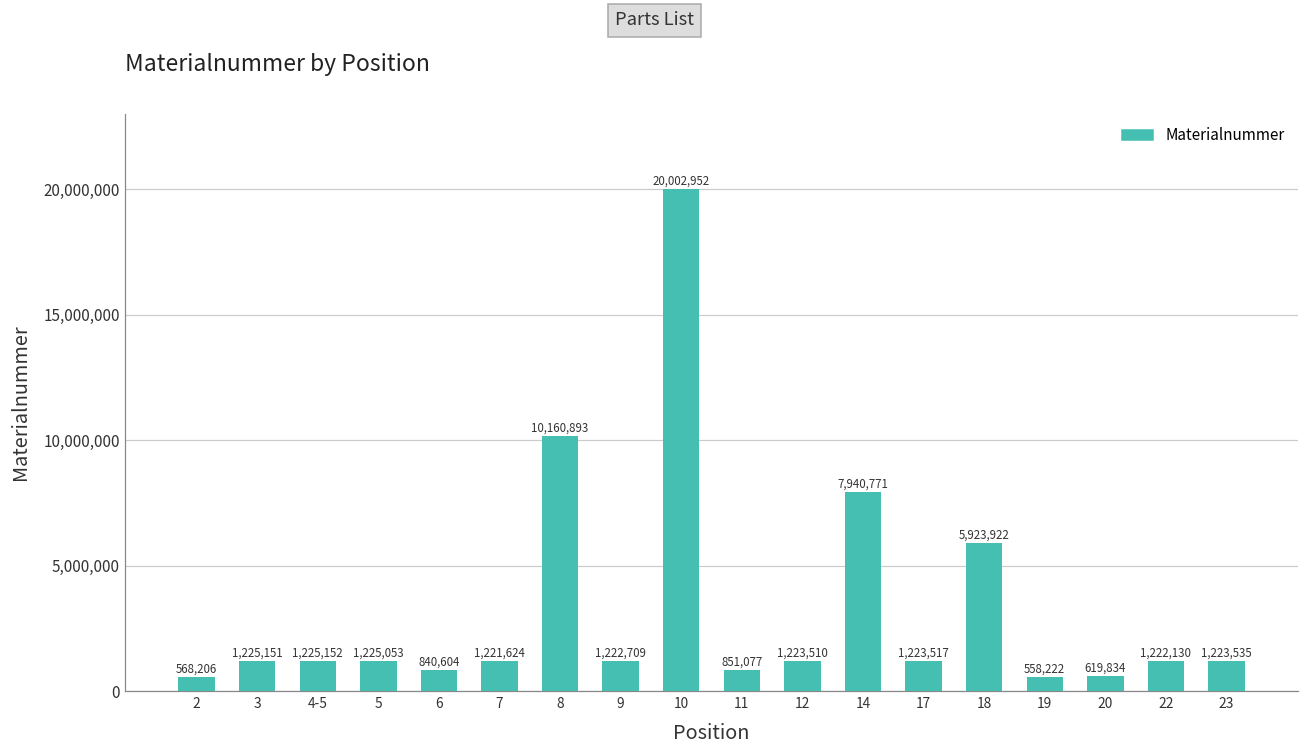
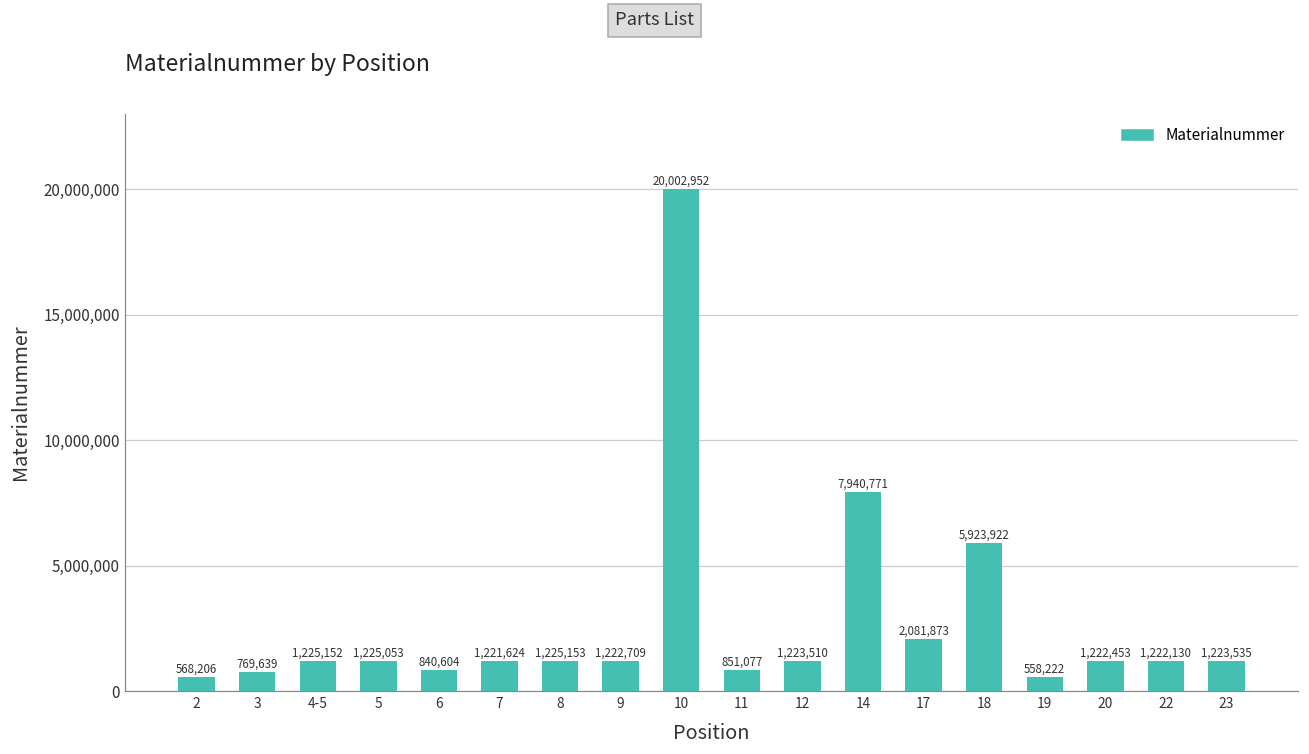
3: 1,225,151 -> 769,639
8: 10,160,893 -> 1,225,153
17: 1,223,517 -> 2,081,873
20: 619,834 -> 1,222,453
